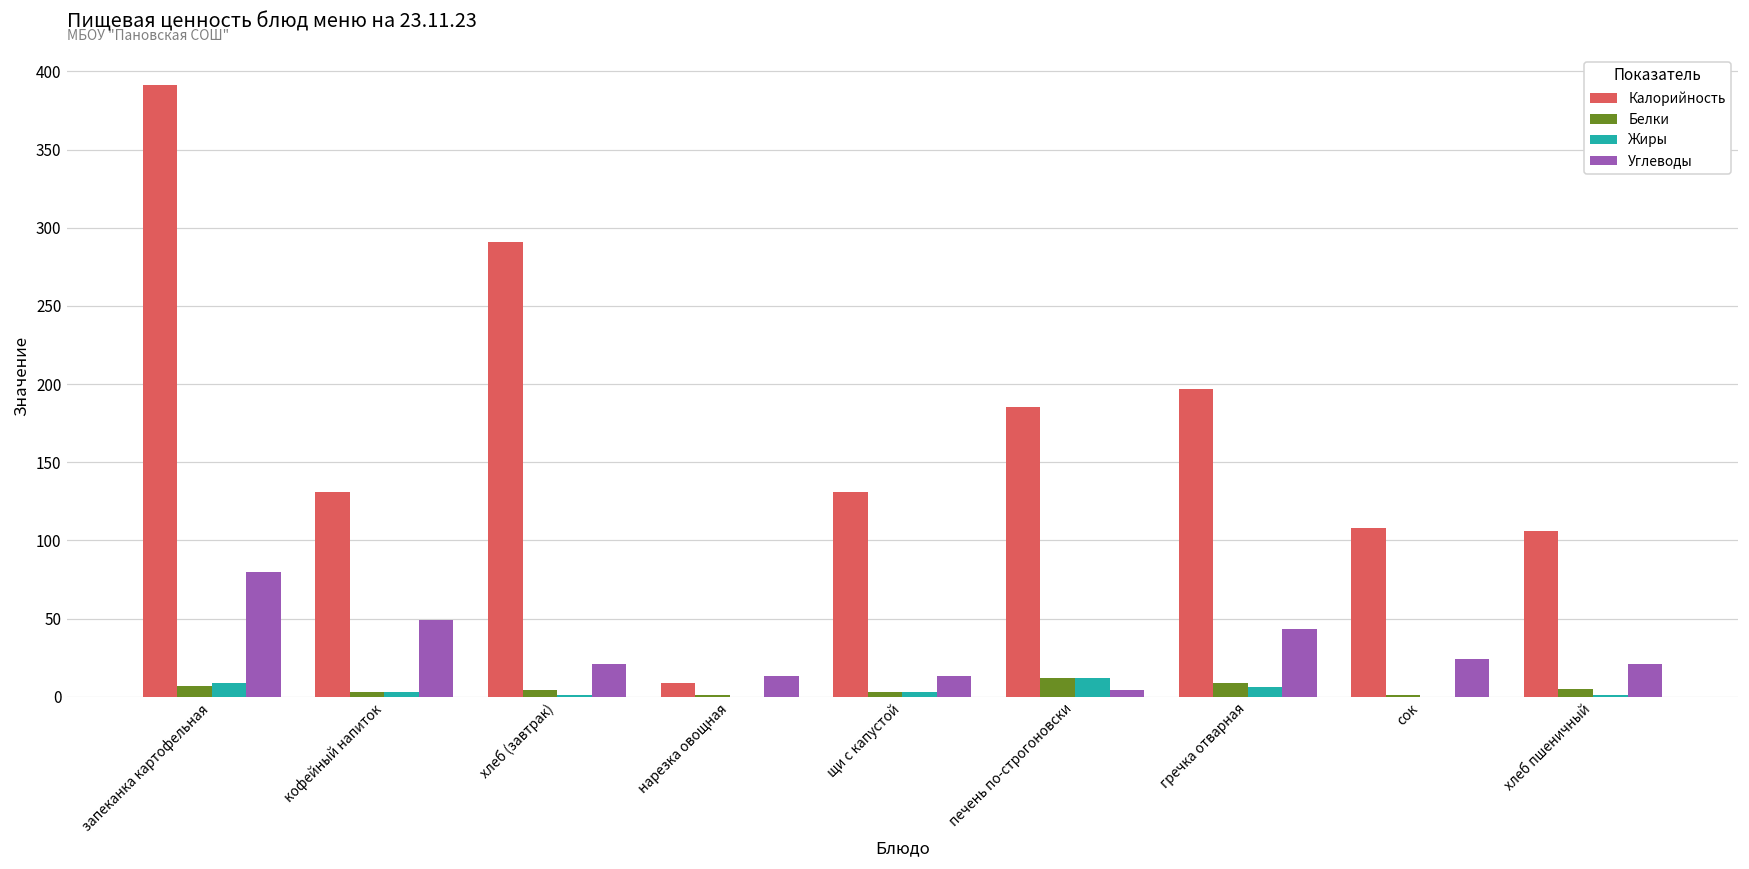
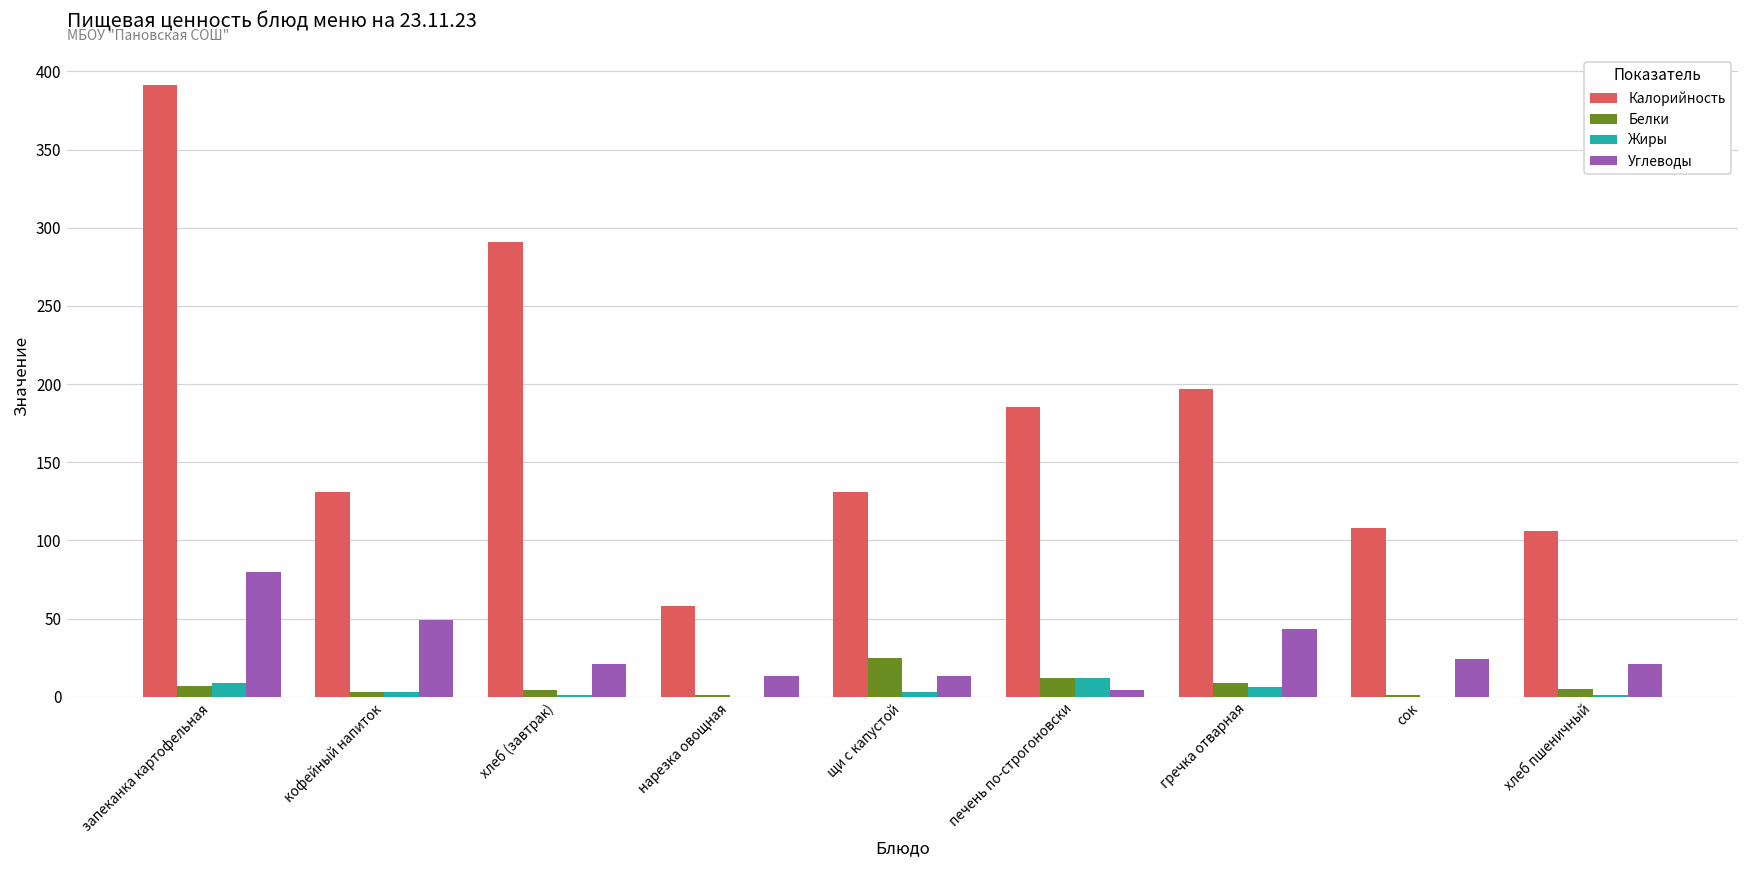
Калорийность, нарезка овощная: 9 -> 58
Белки, щи с капустой: 3 -> 25
